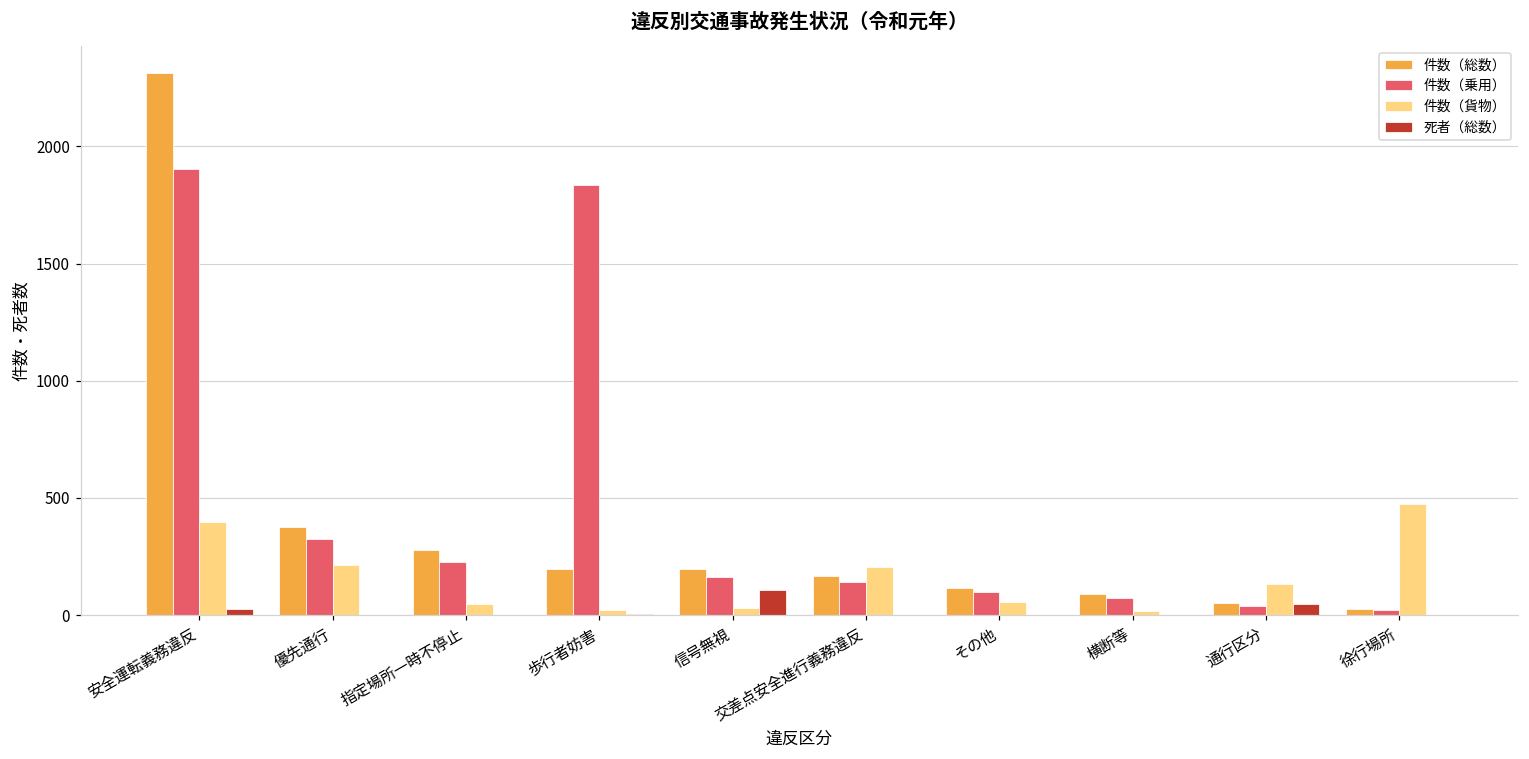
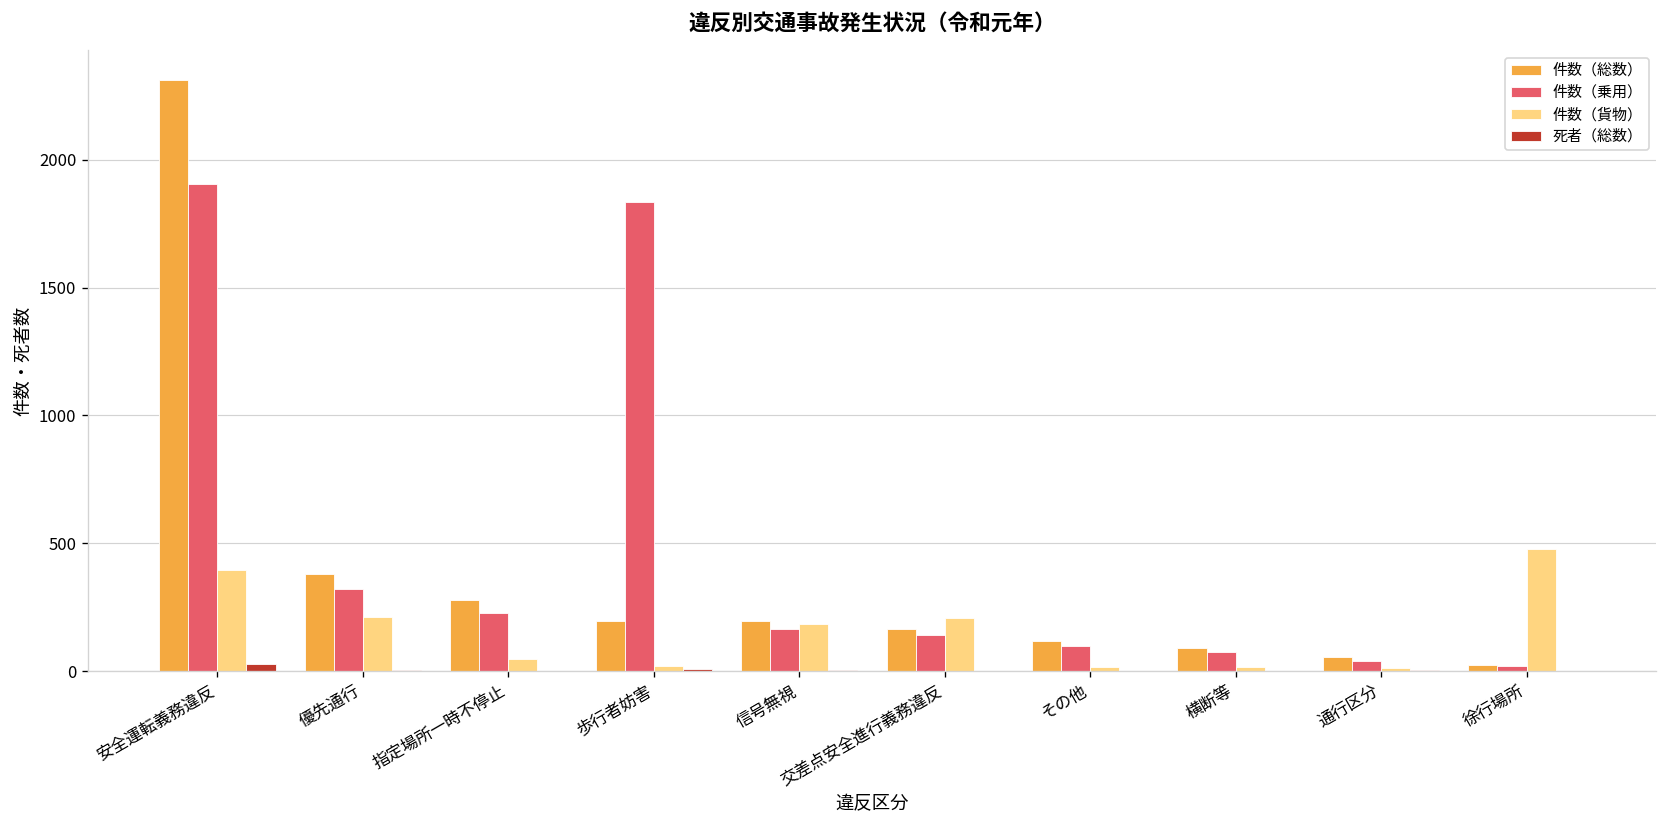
件数（貨物）, 信号無視: 30 -> 180
死者（総数）, 信号無視: 110 -> 0
件数（貨物）, その他: 60 -> 20
件数（貨物）, 通行区分: 130 -> 10
死者（総数）, 通行区分: 50 -> 10
